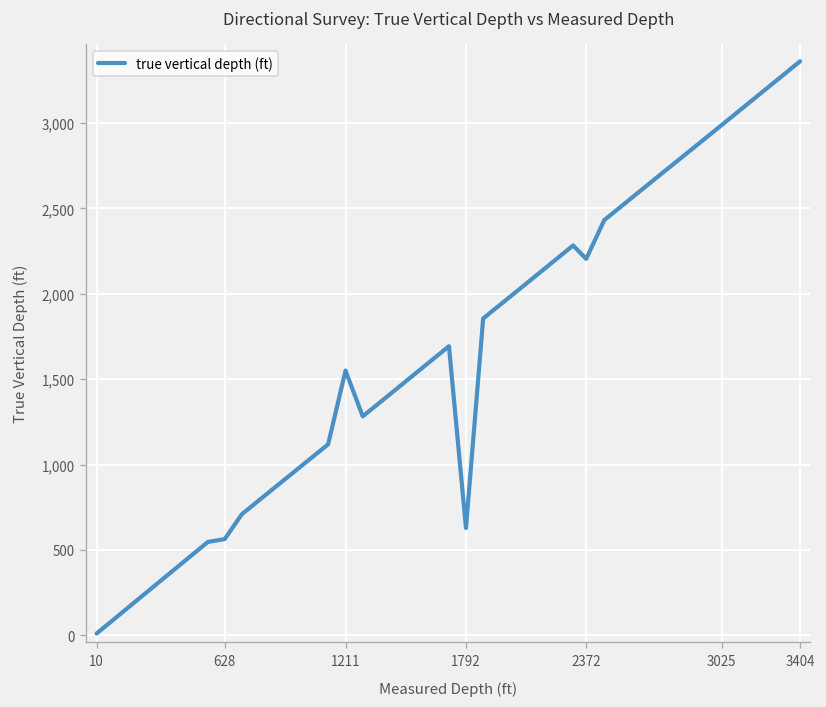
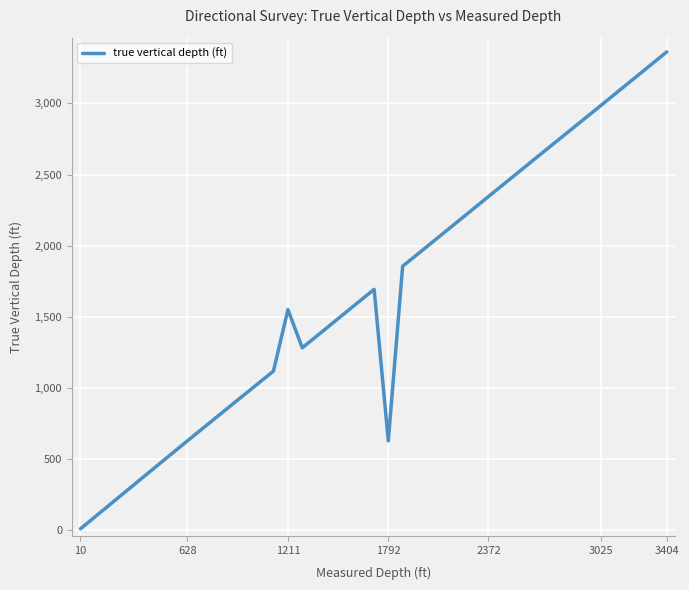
628: 560 -> 630
2372: 2,200 -> 2,350
